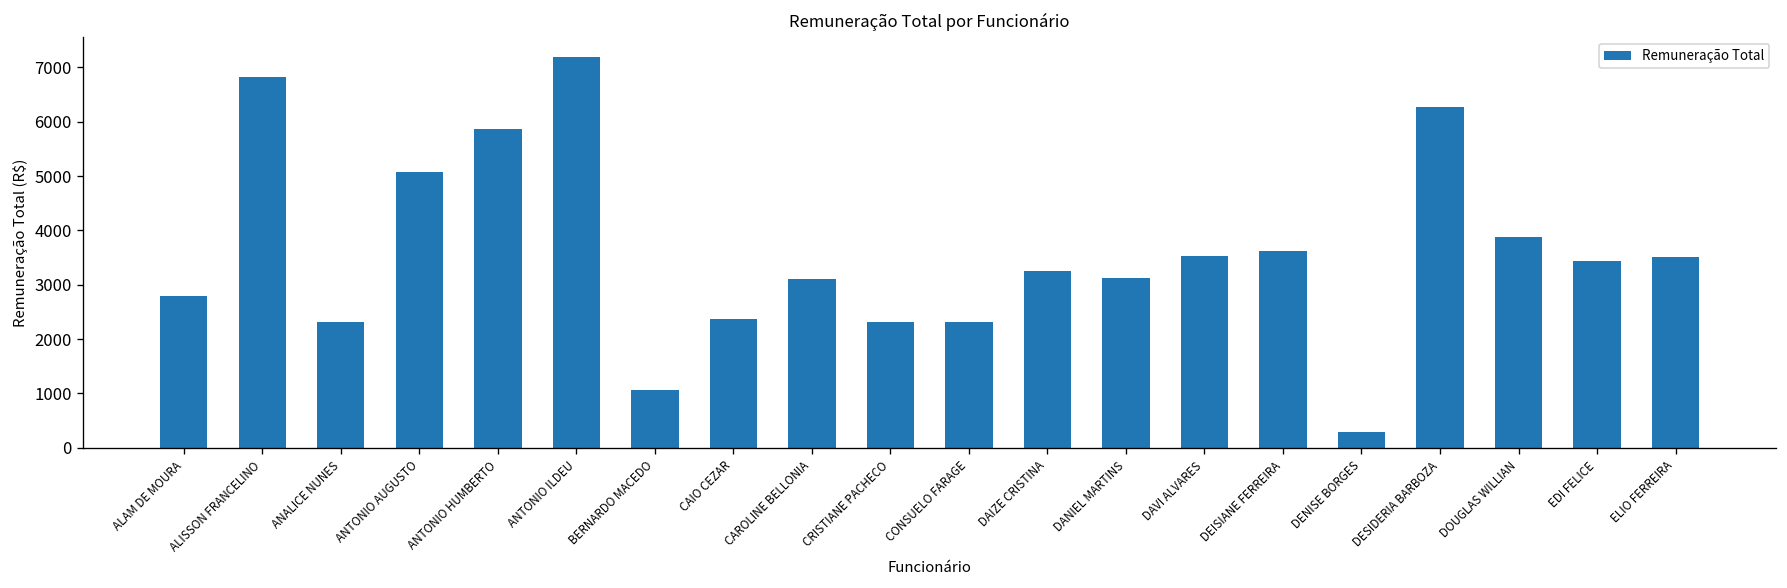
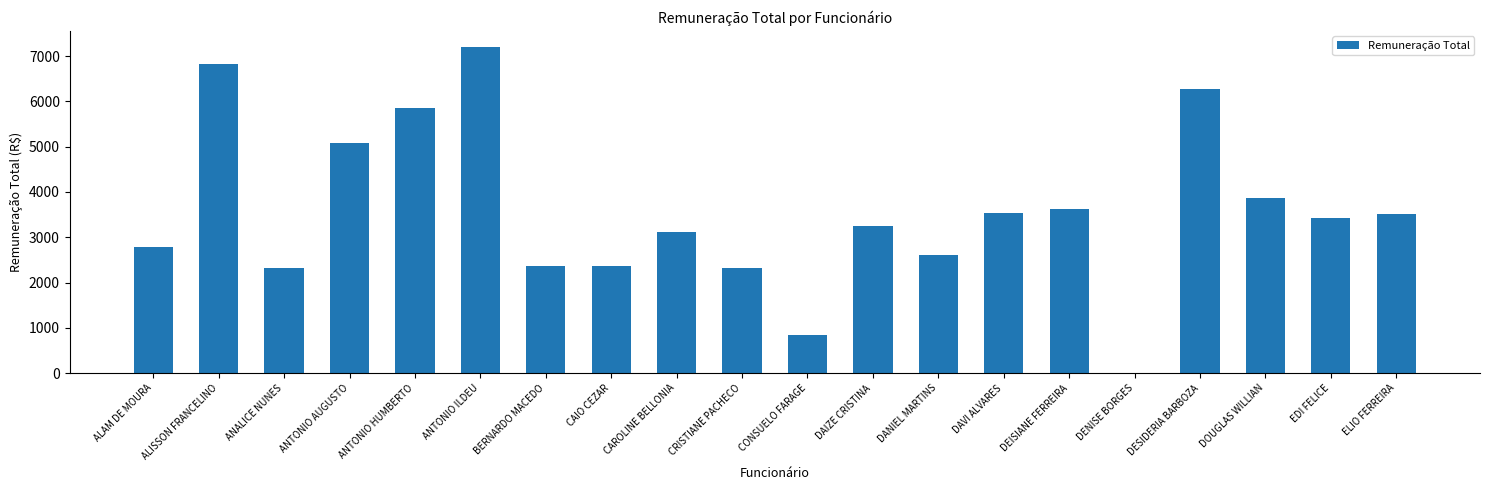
BERNARDO MACEDO: 1100 -> 2400
CONSUELO FARAGE: 2300 -> 800
DANIEL MARTINS: 3100 -> 2600
DENISE BORGES: 300 -> 0
